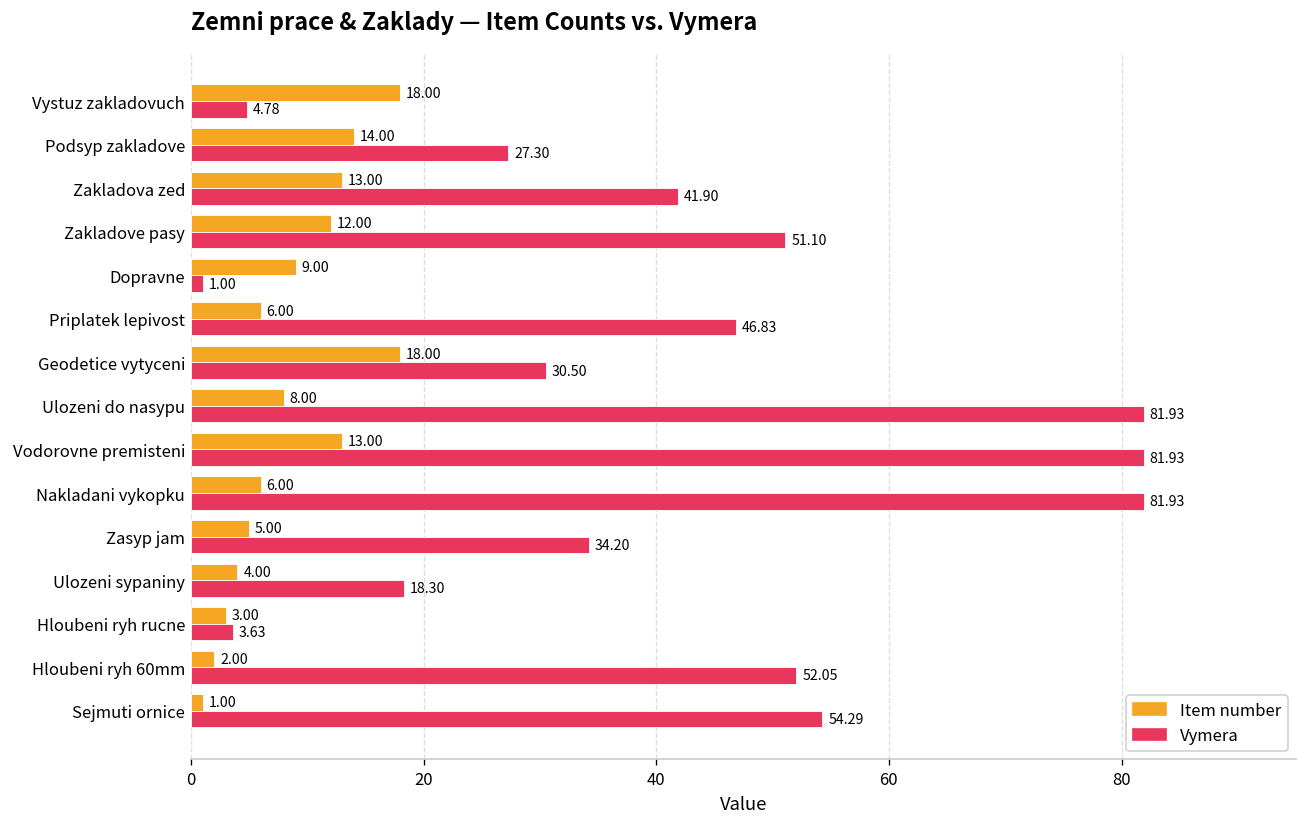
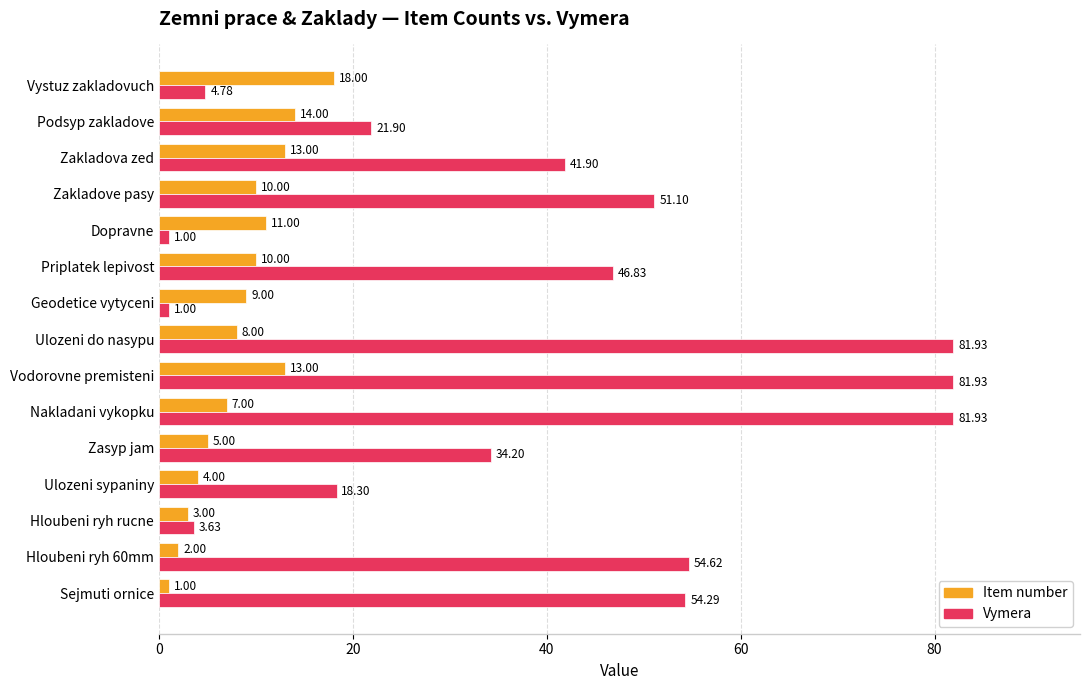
Vymera, Podsyp zakladove: 27.30 -> 21.90
Item number, Zakladove pasy: 12.00 -> 10.00
Item number, Dopravne: 9.00 -> 11.00
Item number, Priplatek lepivost: 6.00 -> 10.00
Item number, Geodetice vytyceni: 18.00 -> 9.00
Vymera, Geodetice vytyceni: 30.50 -> 1.00
Item number, Nakladani vykopku: 6.00 -> 7.00
Vymera, Hloubeni ryh 60mm: 52.05 -> 54.62
